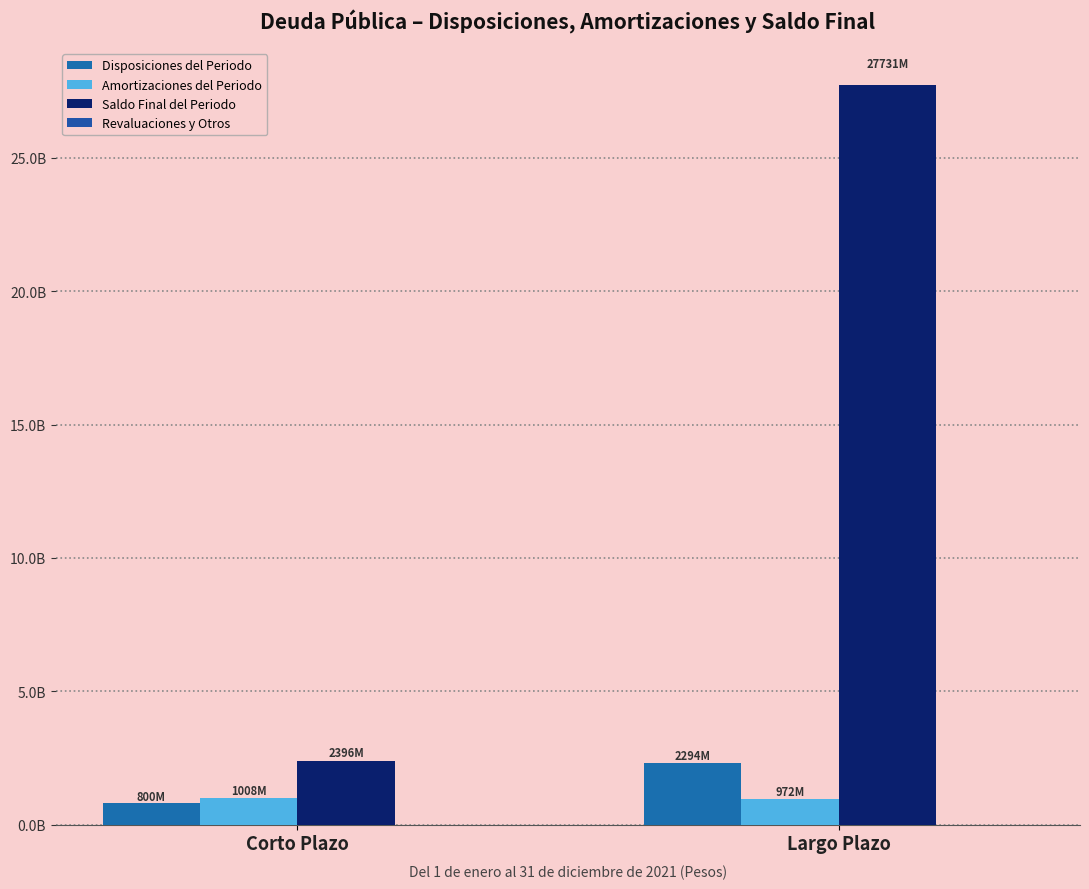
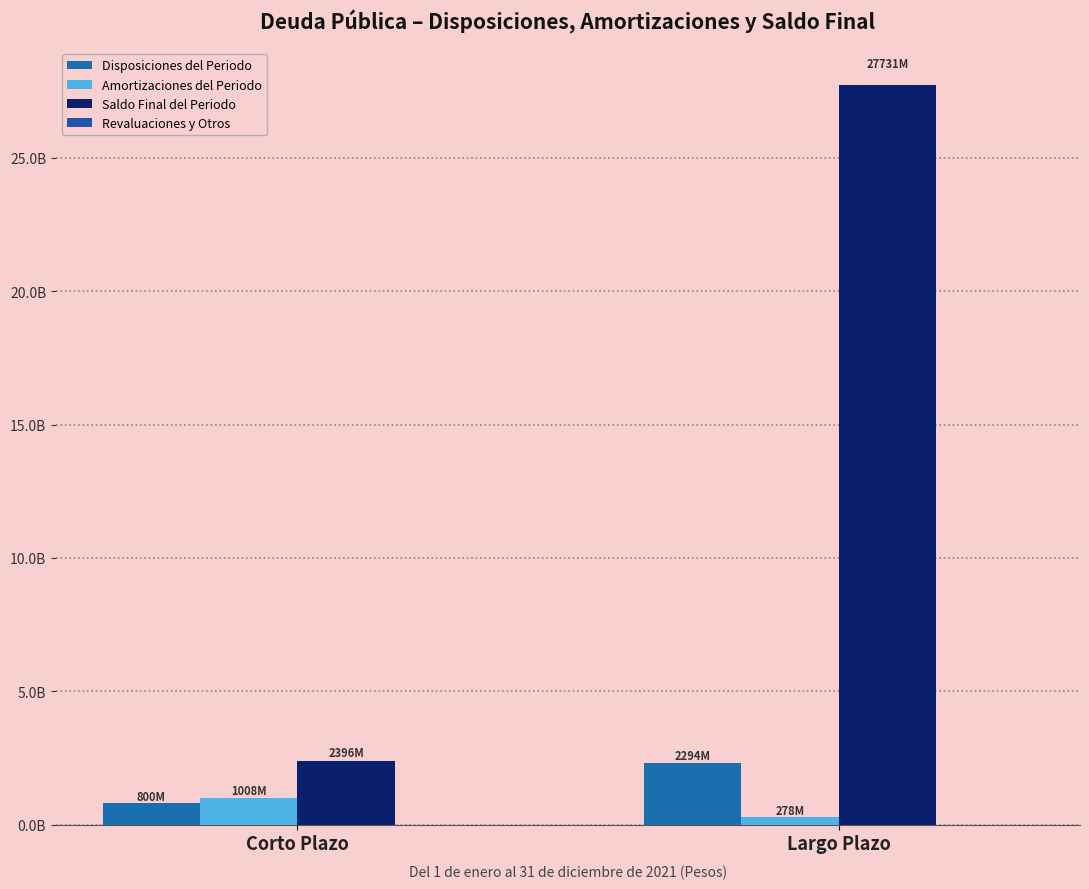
Amortizaciones del Periodo, Largo Plazo: 972M -> 278M
